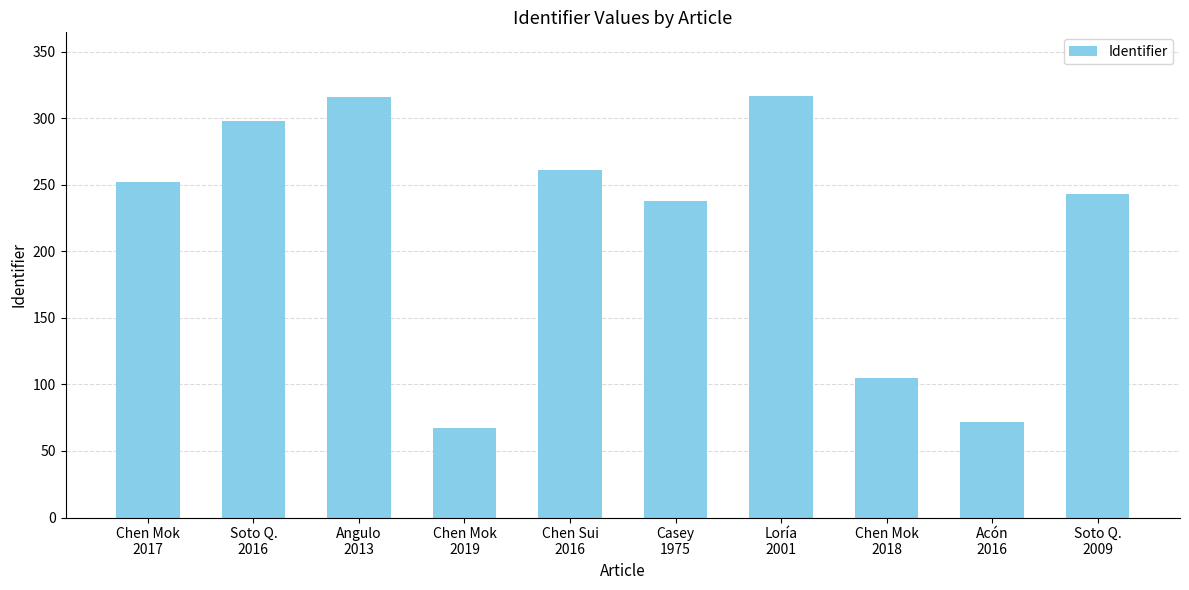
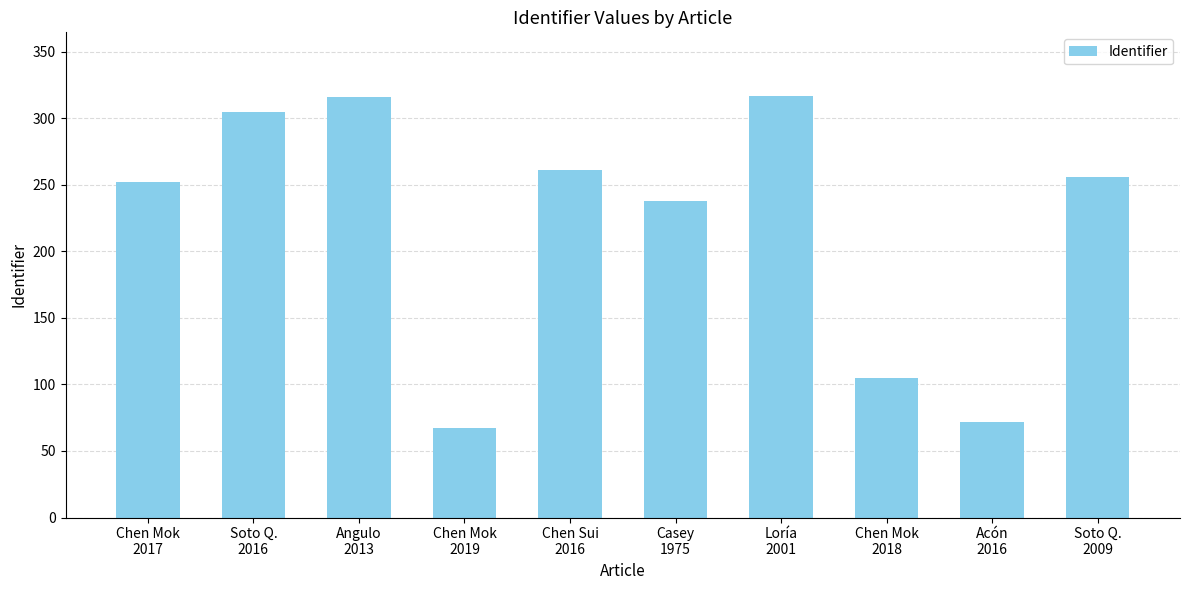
Soto Q. 2016: 298 -> 305
Soto Q. 2009: 243 -> 256
